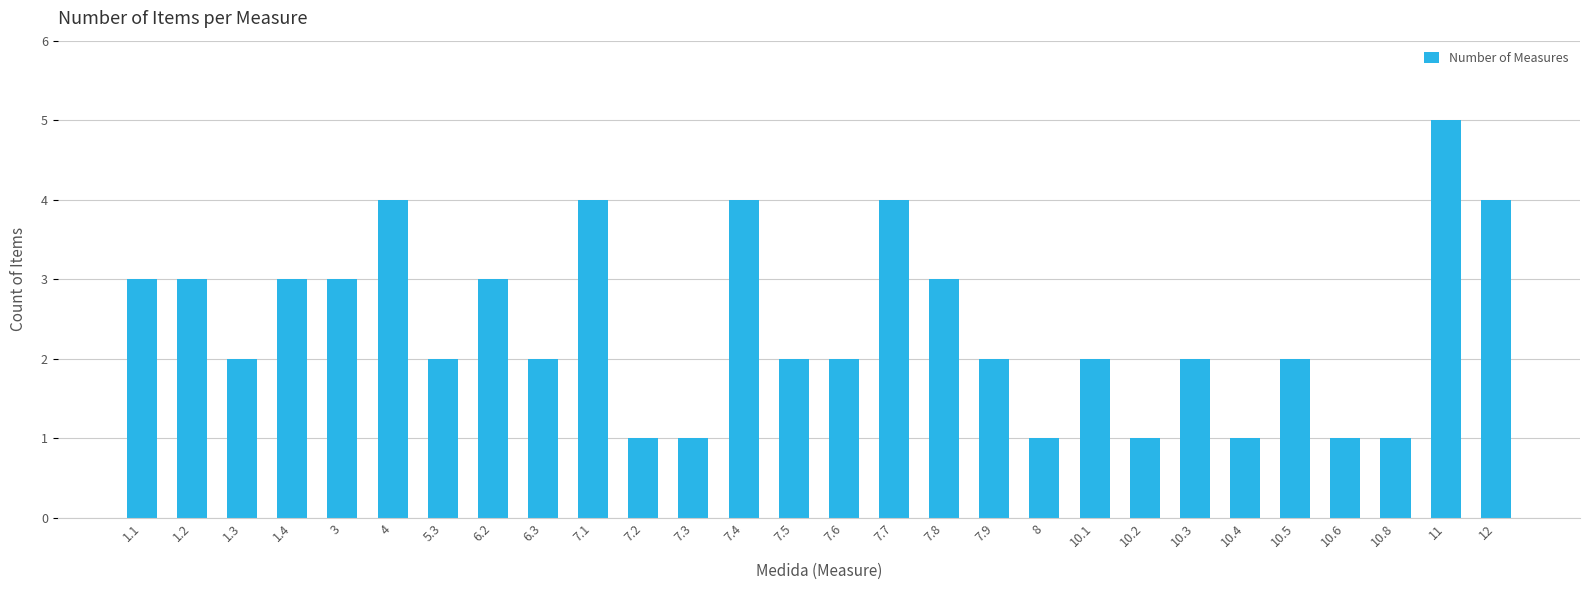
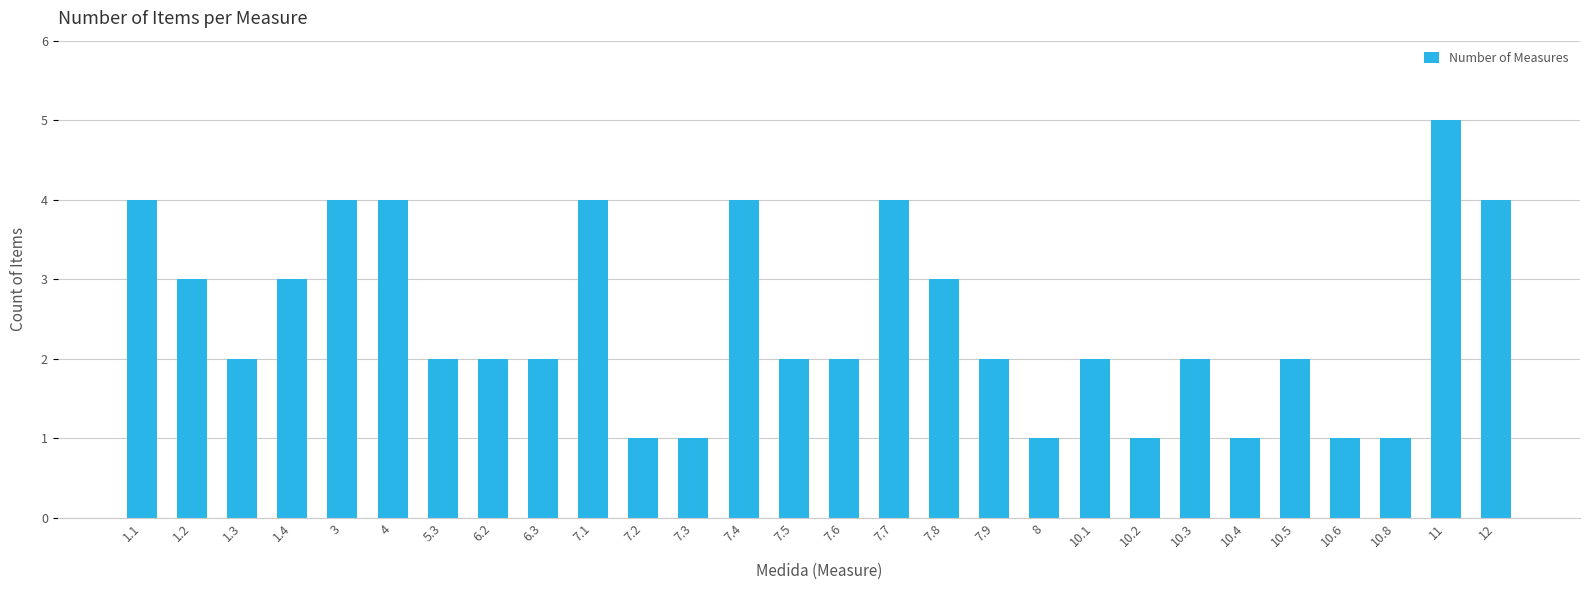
1.1: 3 -> 4
3: 3 -> 4
6.2: 3 -> 2
